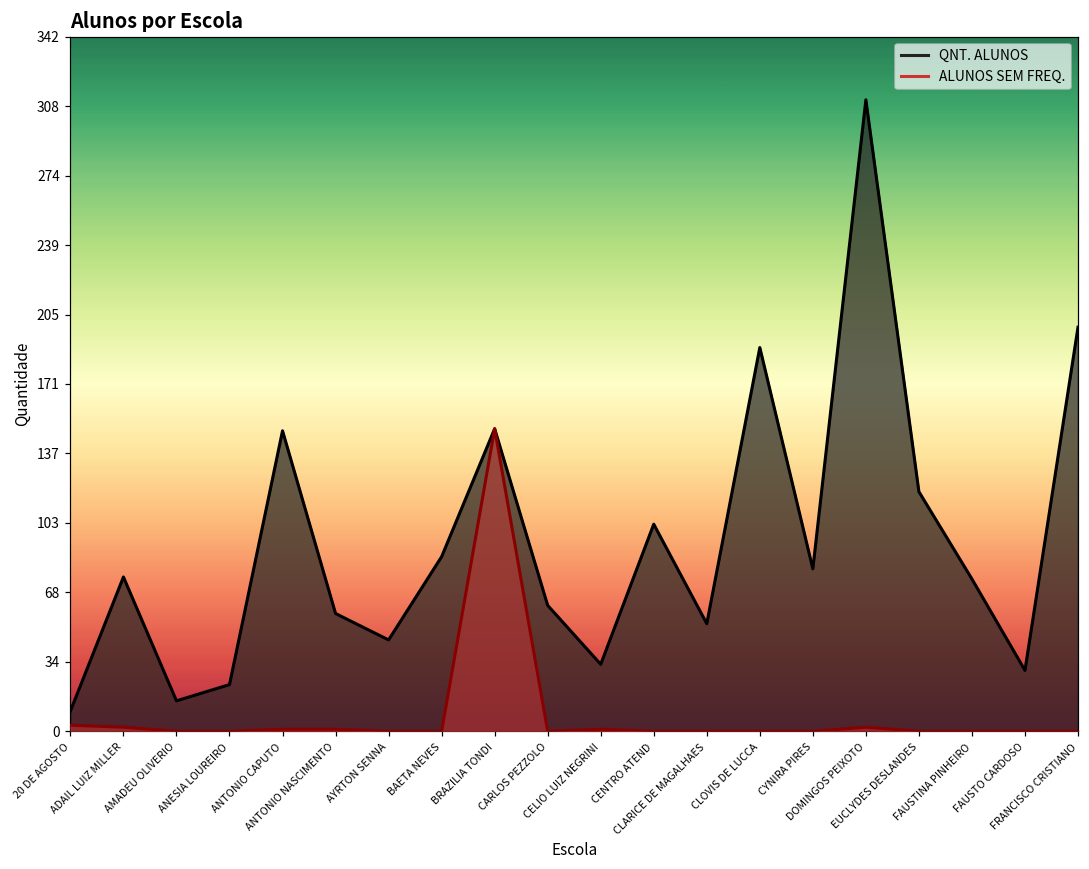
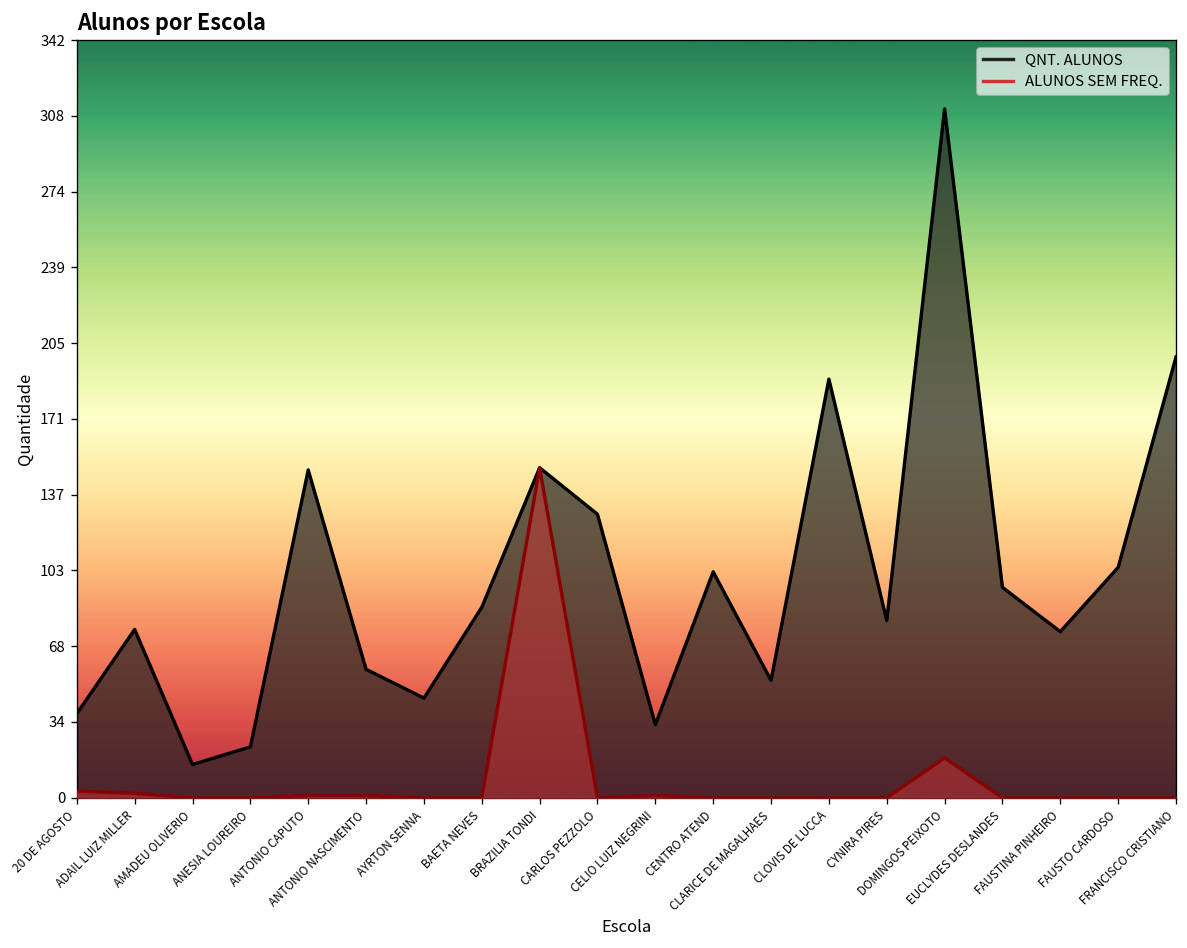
QNT. ALUNOS, 20 DE AGOSTO: 10 -> 38
QNT. ALUNOS, CARLOS PEZZOLO: 62 -> 128
ALUNOS SEM FREQ., DOMINGOS PEIXOTO: 2 -> 18
QNT. ALUNOS, EUCLYDES DESLANDES: 118 -> 95
QNT. ALUNOS, FAUSTO CARDOSO: 30 -> 104
